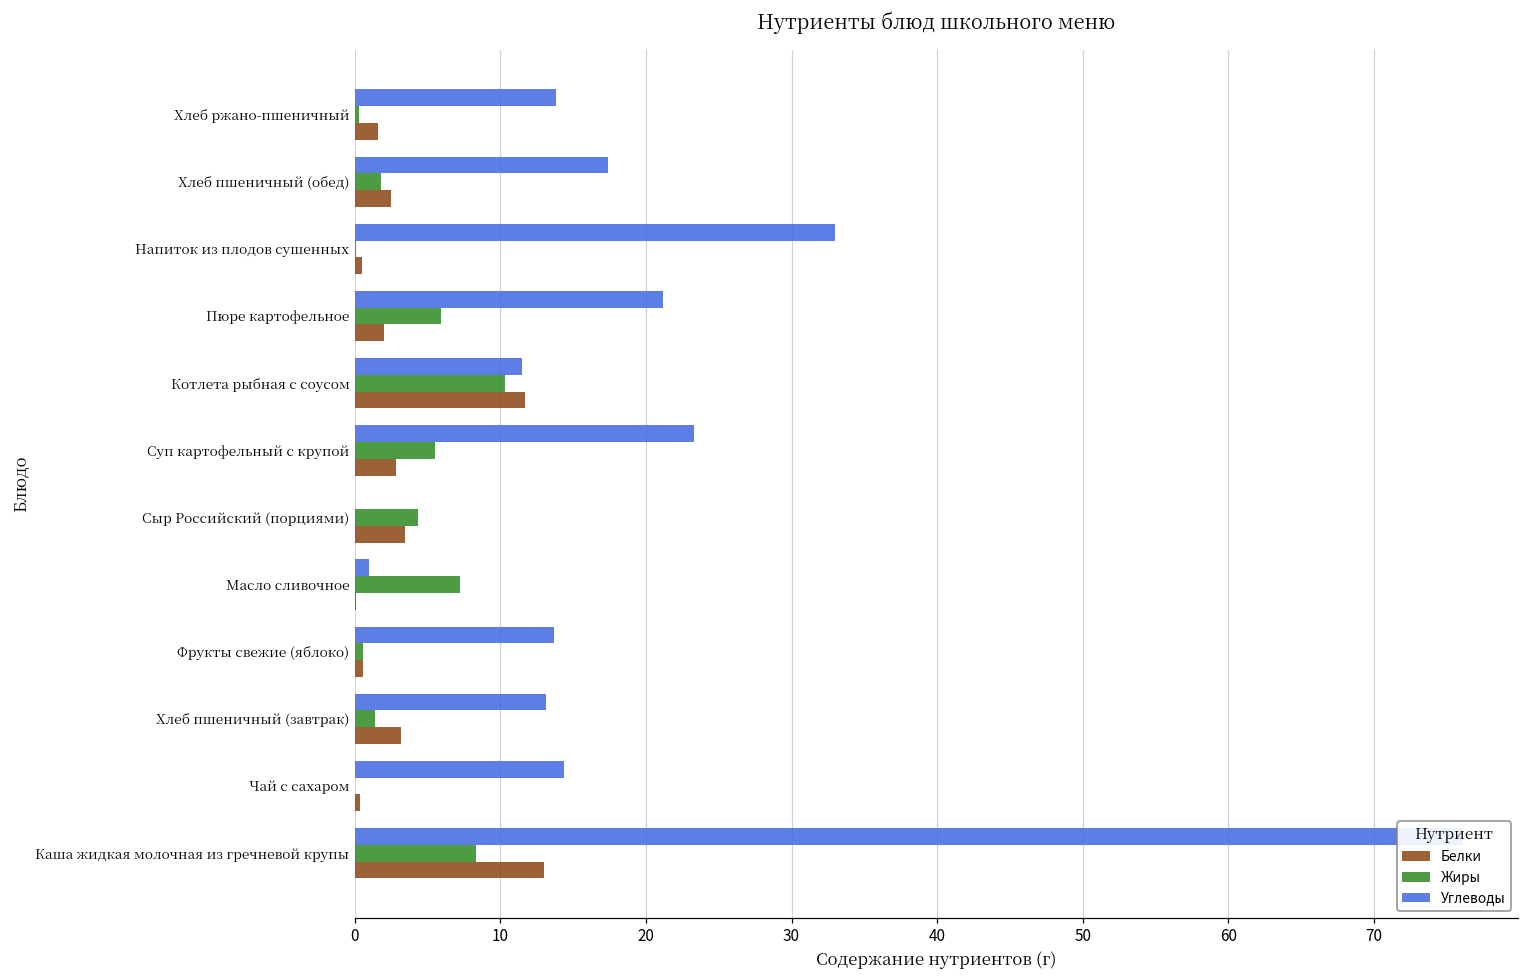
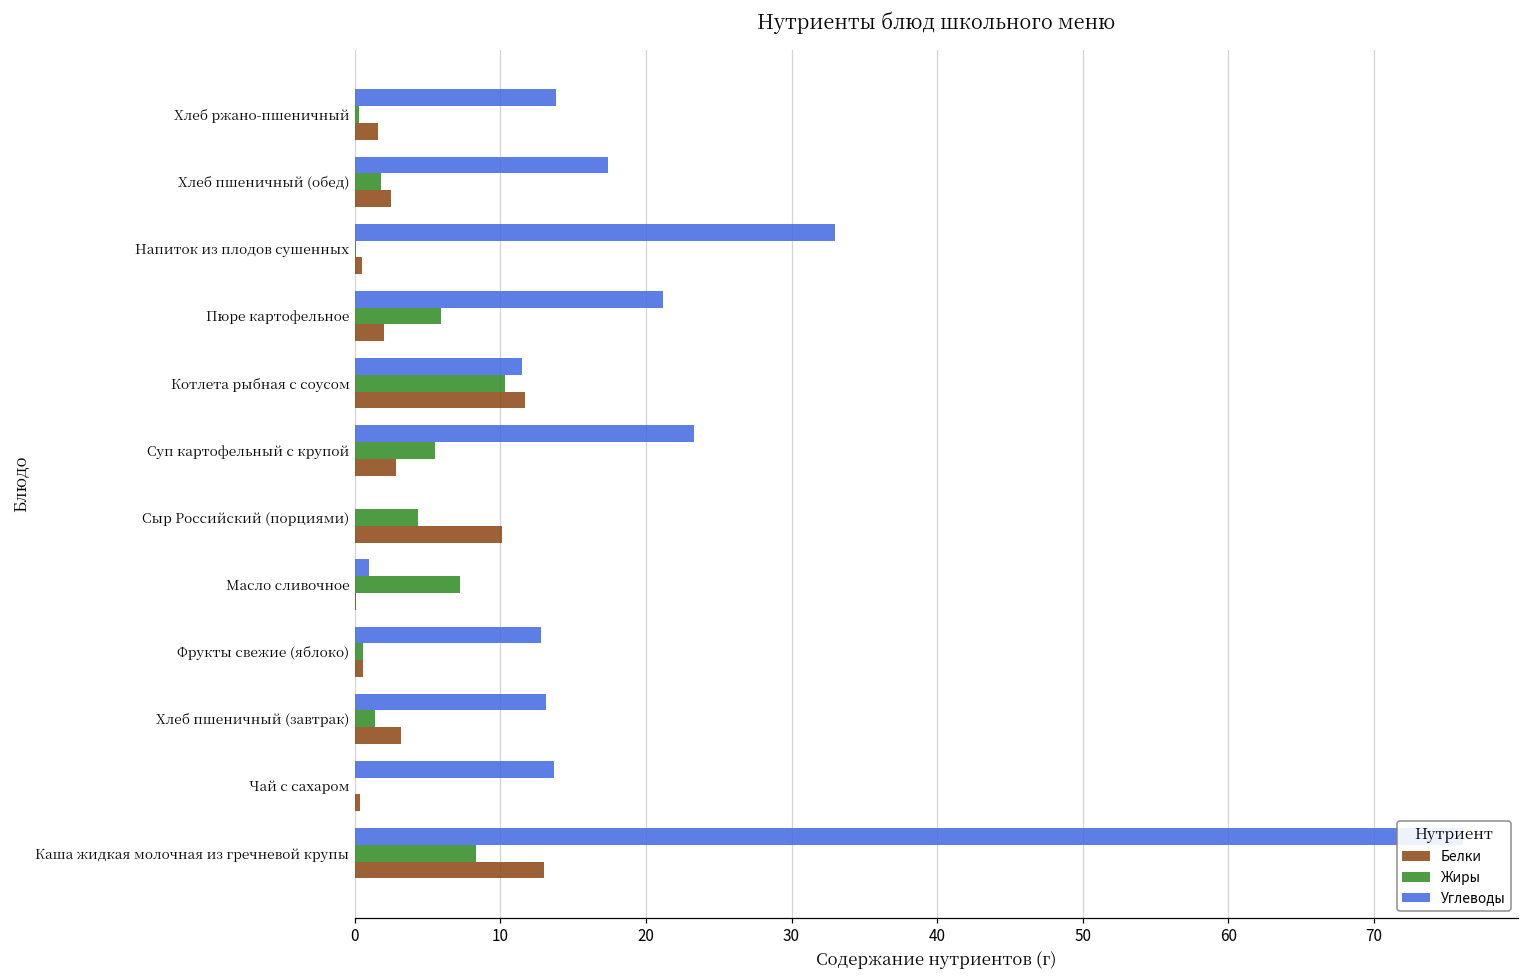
Белки, Сыр Российский (порциями): 3.5 -> 10.1
Углеводы, Фрукты свежие (яблоко): 13.7 -> 12.8
Углеводы, Чай с сахаром: 14.4 -> 13.7
